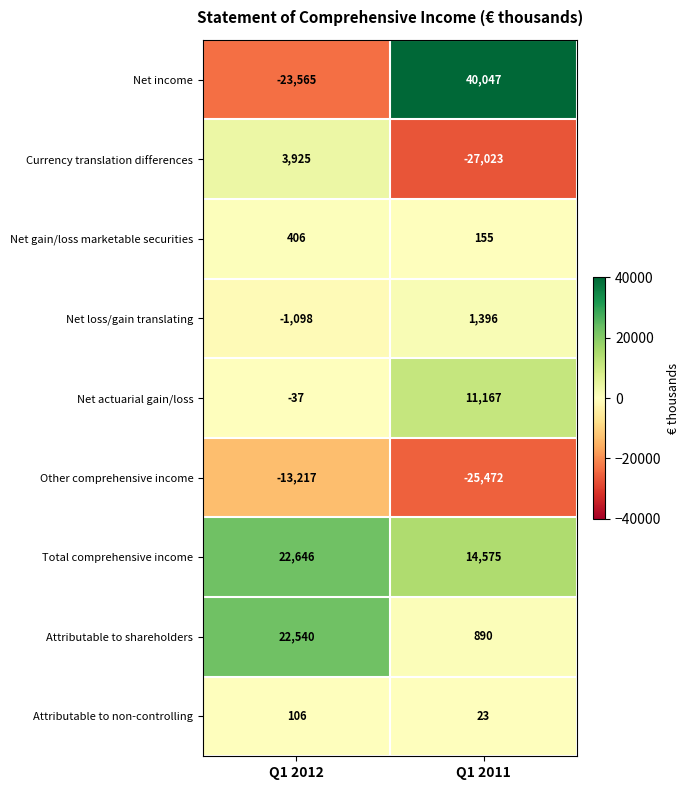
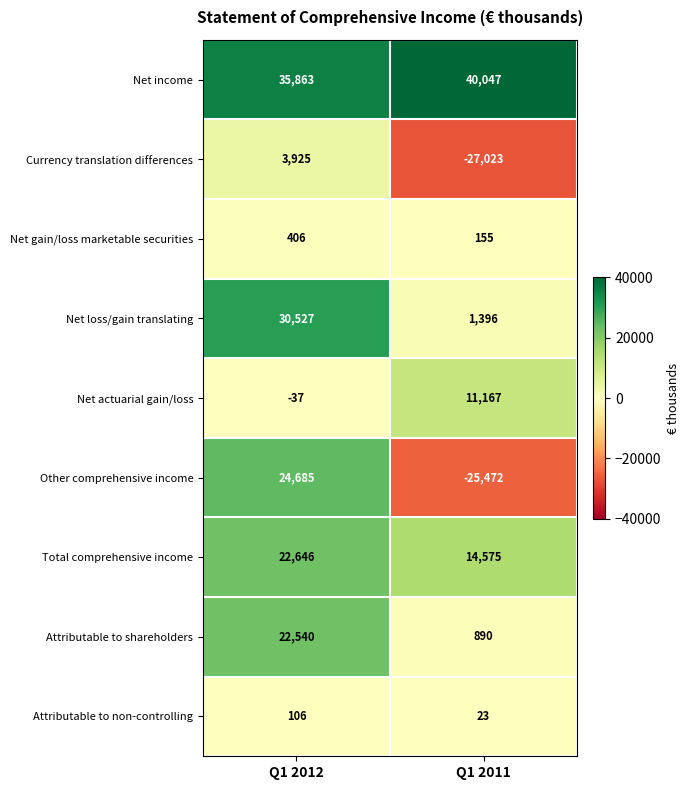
Net income, Q1 2012: -23,565 -> 35,863
Net loss/gain translating, Q1 2012: -1,098 -> 30,527
Other comprehensive income, Q1 2012: -13,217 -> 24,685
